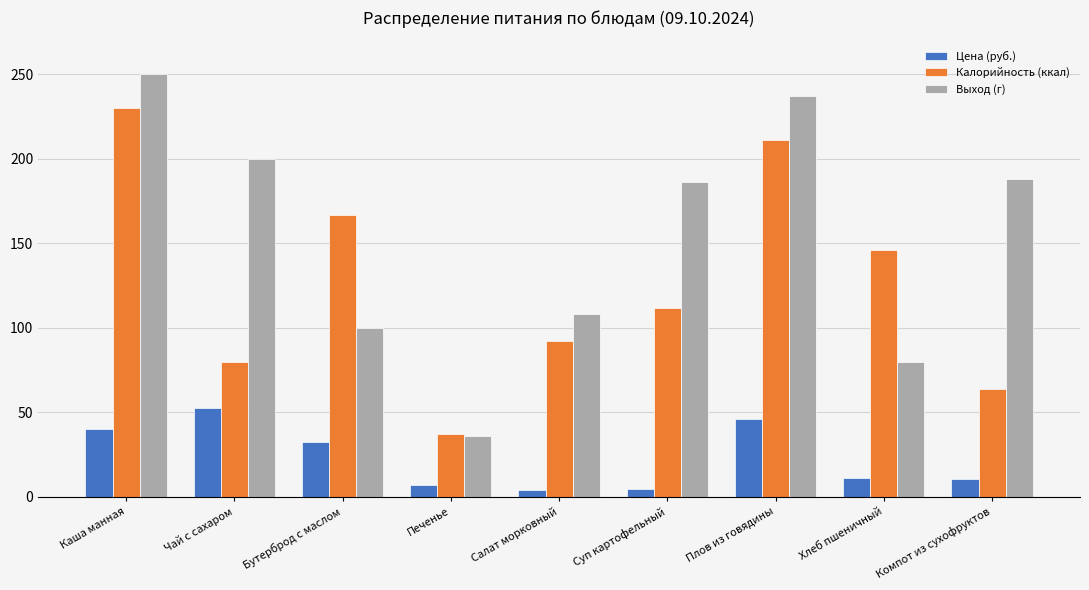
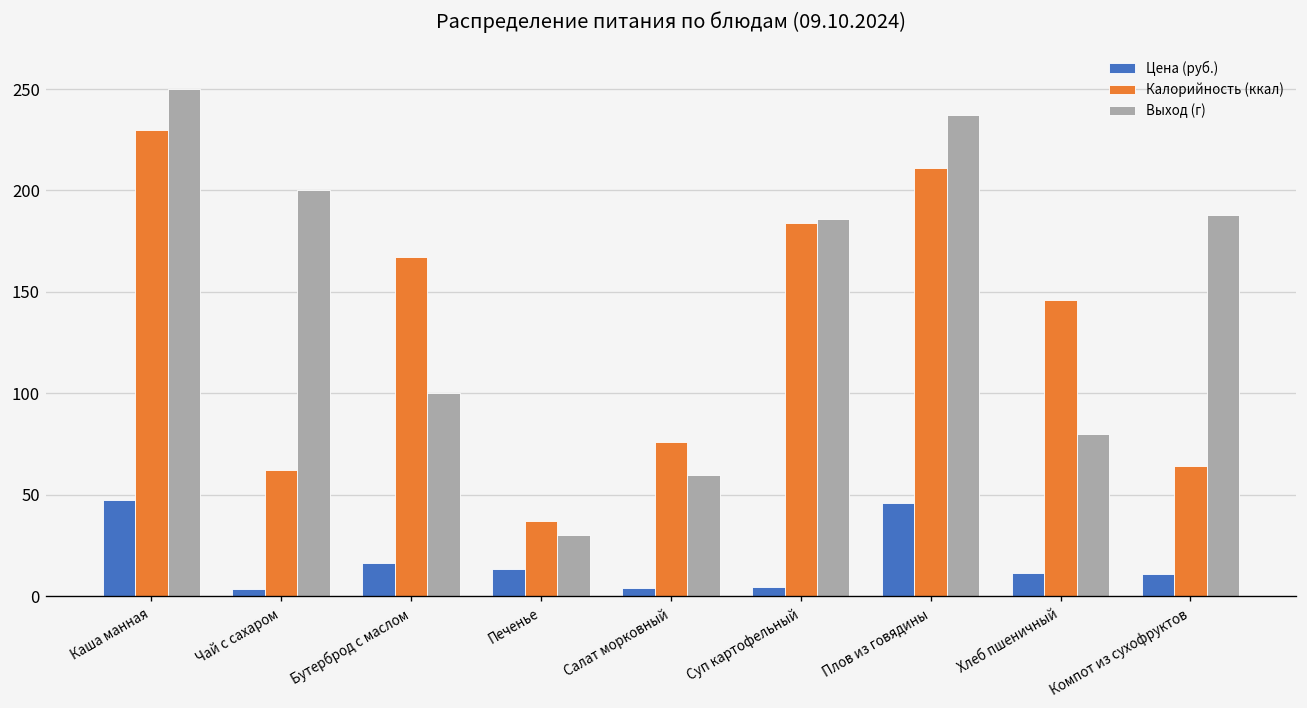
Цена (руб.), Каша манная: 40 -> 47
Цена (руб.), Чай с сахаром: 52 -> 3
Калорийность (ккал), Чай с сахаром: 80 -> 62
Цена (руб.), Бутерброд с маслом: 32 -> 17
Цена (руб.), Печенье: 7 -> 13
Выход (г), Печенье: 36 -> 30
Калорийность (ккал), Салат морковный: 92 -> 76
Выход (г), Салат морковный: 108 -> 60
Калорийность (ккал), Суп картофельный: 112 -> 184
